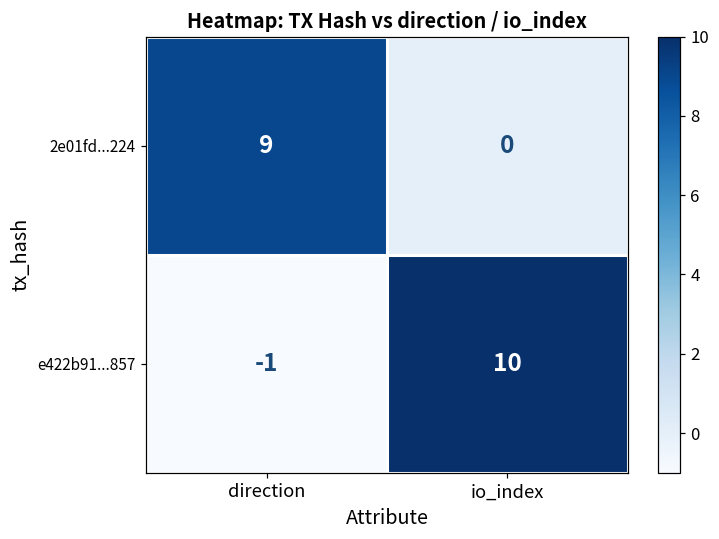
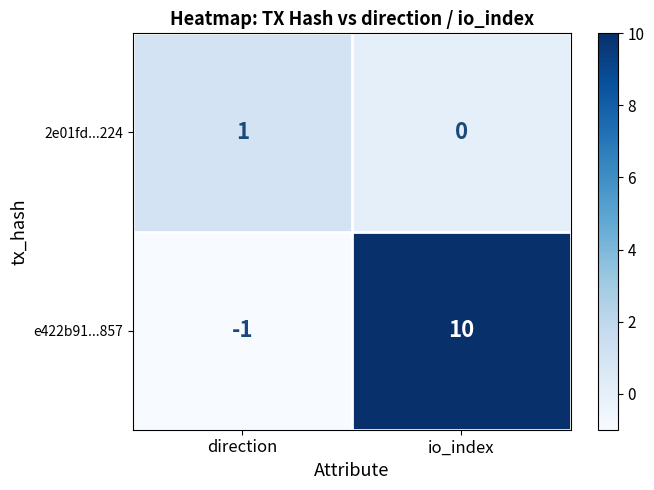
2e01fd...224, direction: 9 -> 1
